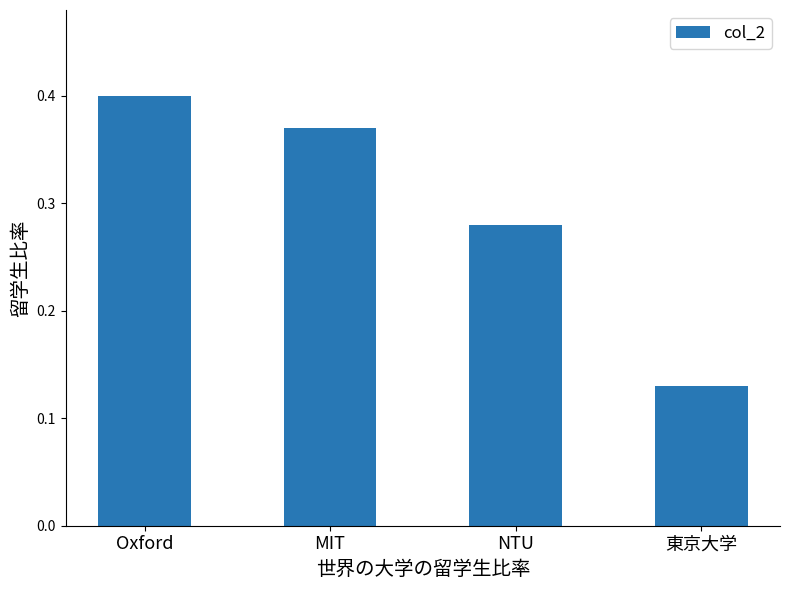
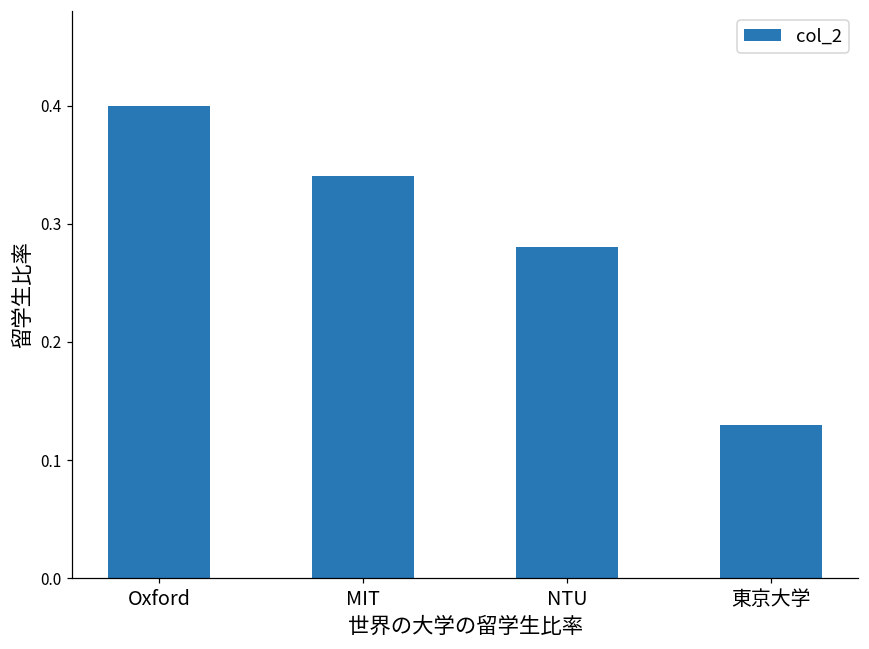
MIT: 0.37 -> 0.34
